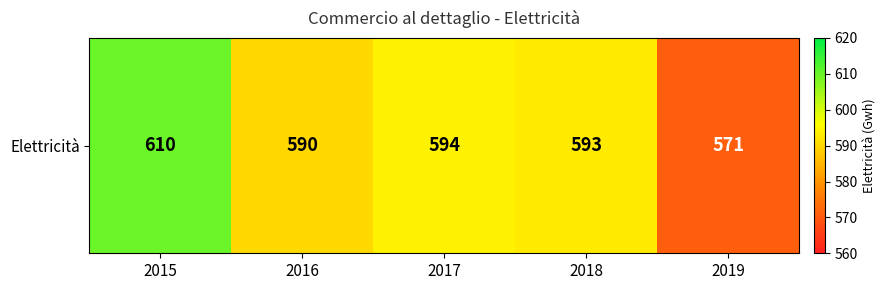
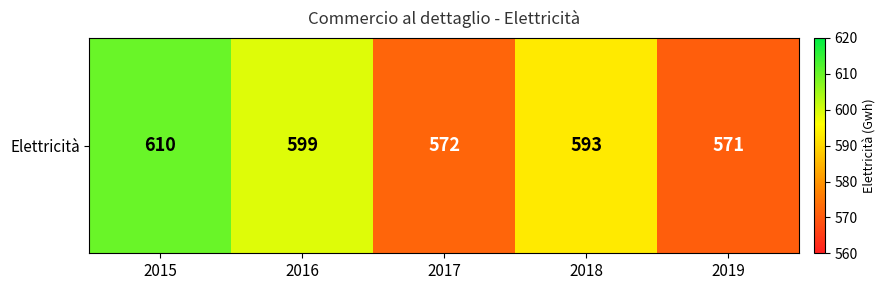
Elettricità, 2016: 590 -> 599
Elettricità, 2017: 594 -> 572
